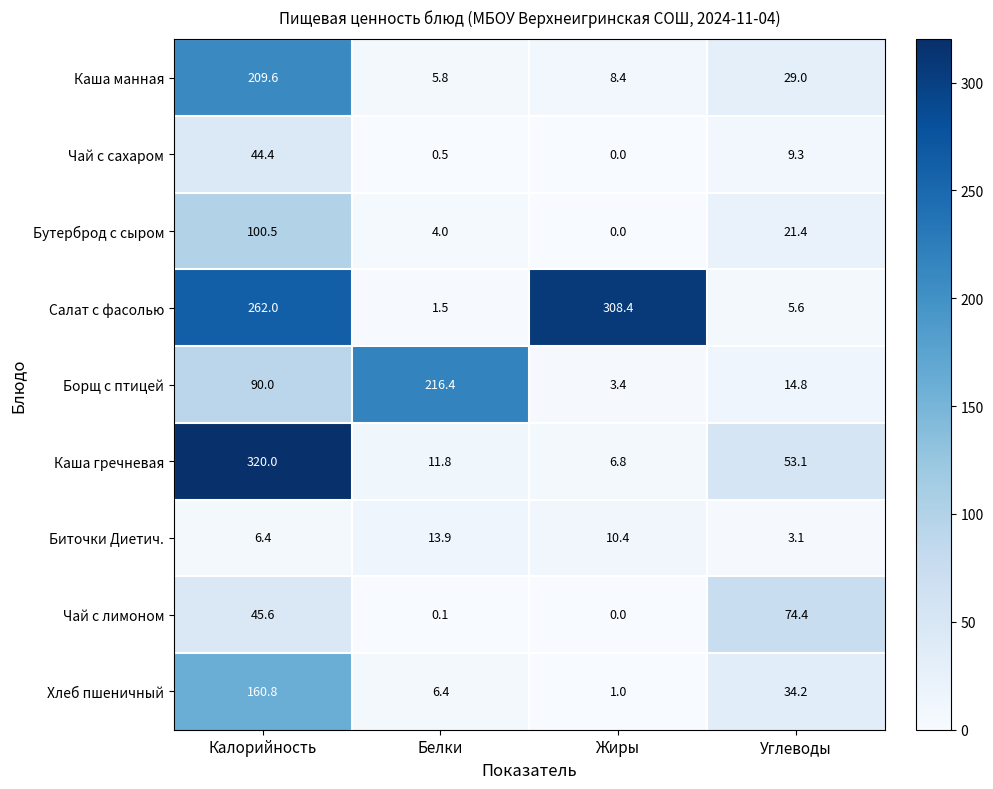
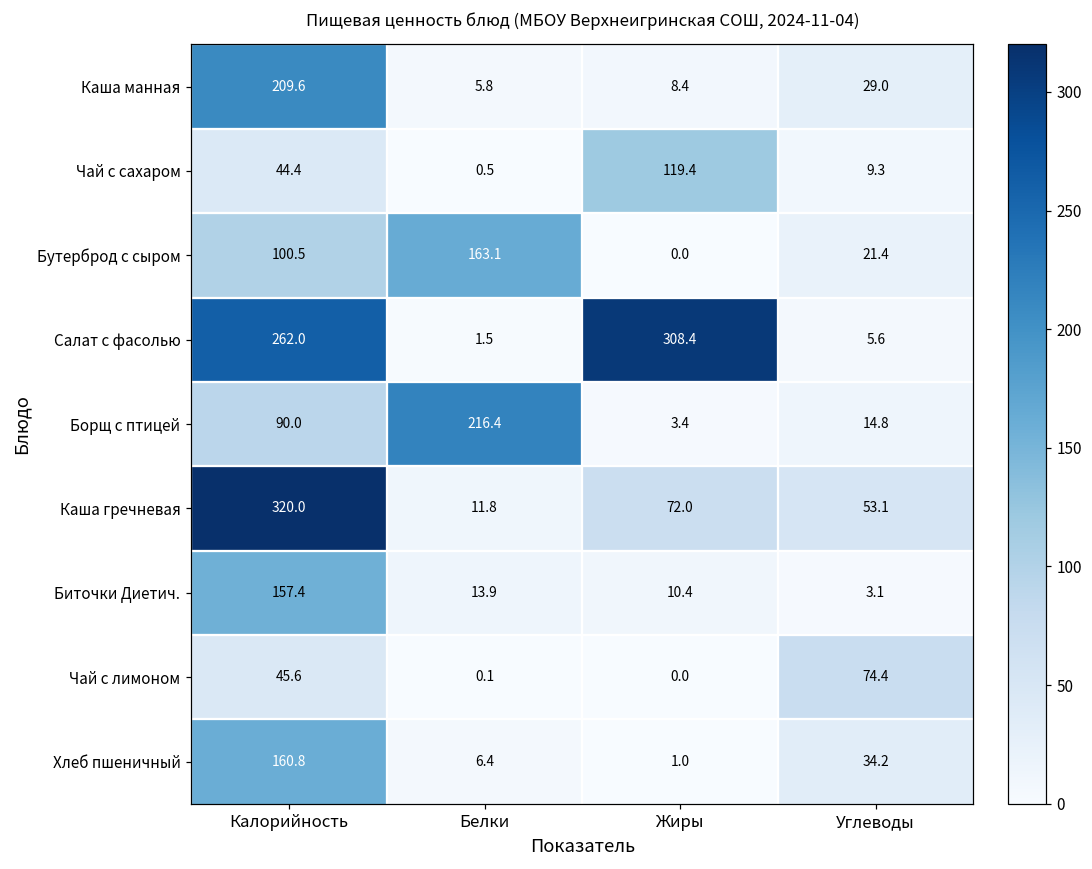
Чай с сахаром, Жиры: 0.0 -> 119.4
Бутерброд с сыром, Белки: 4.0 -> 163.1
Каша гречневая, Жиры: 6.8 -> 72.0
Биточки Диетич., Калорийность: 6.4 -> 157.4
